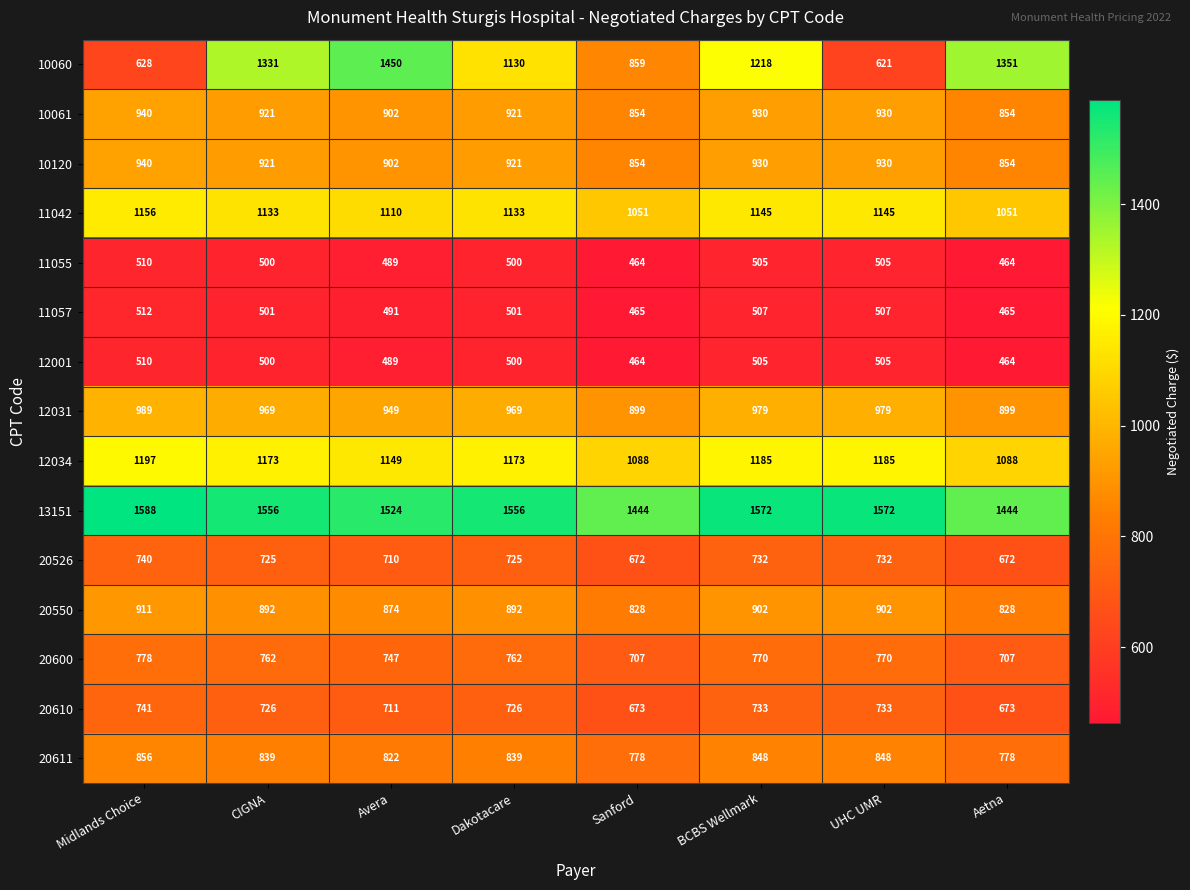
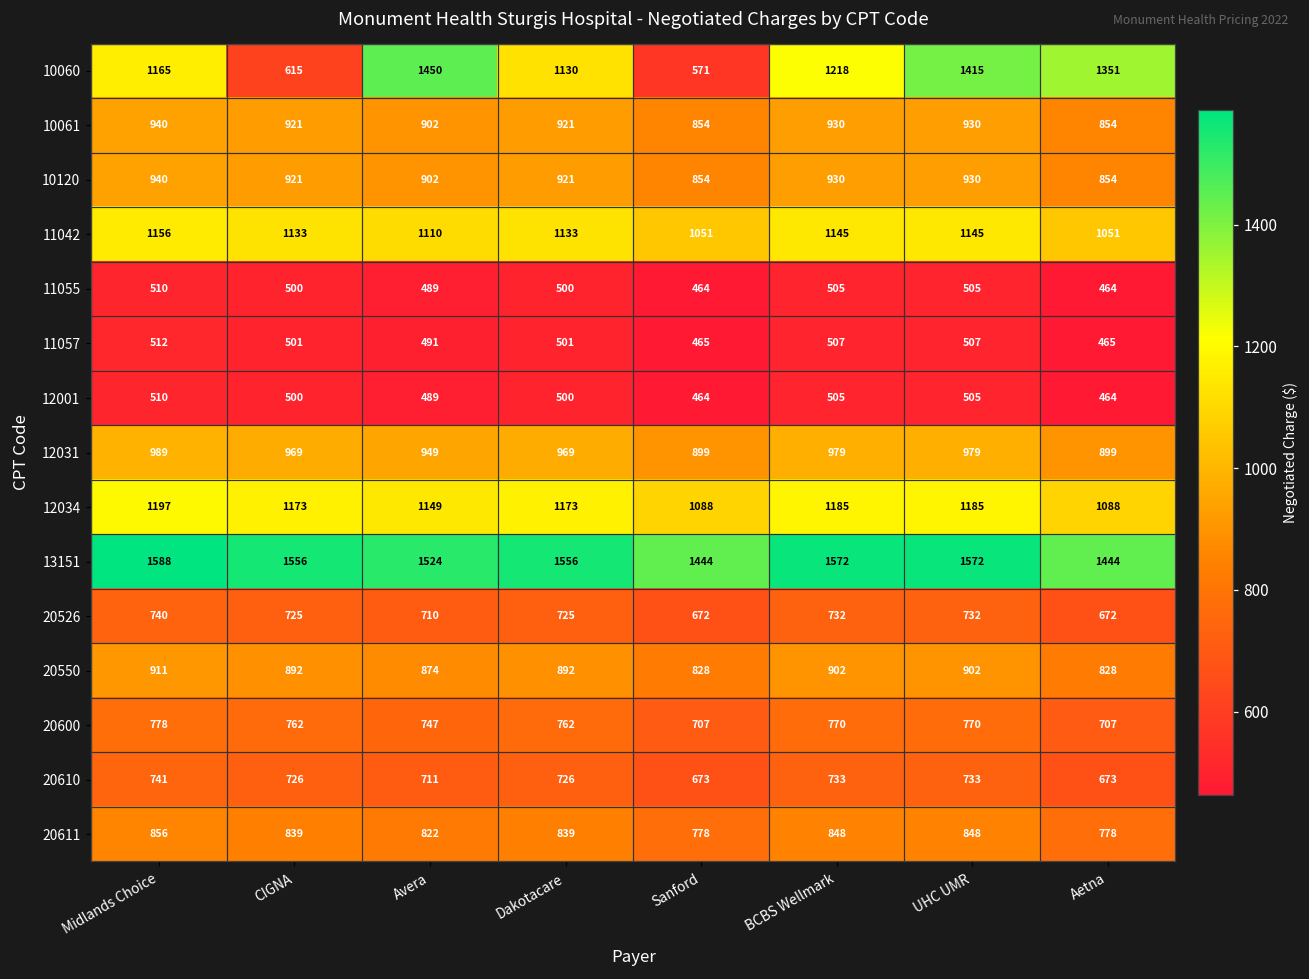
10060, Midlands Choice: 628 -> 1165
10060, CIGNA: 1331 -> 615
10060, Sanford: 859 -> 571
10060, UHC UMR: 621 -> 1415
